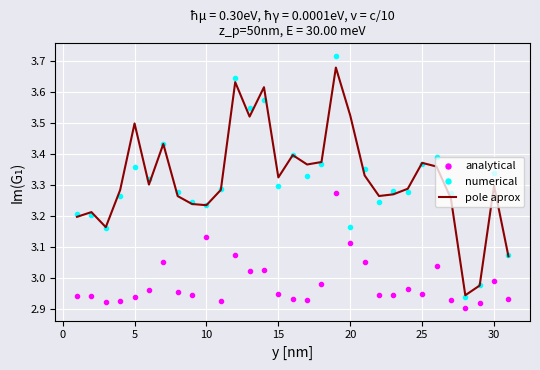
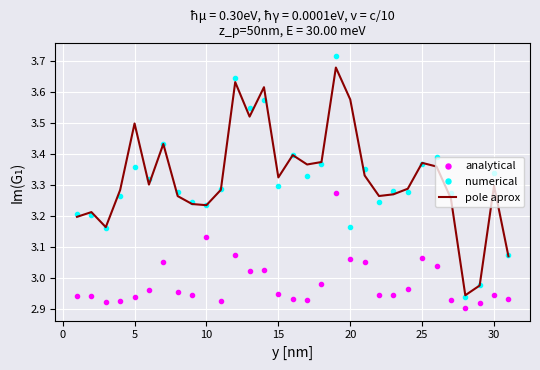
analytical, 20: 3.11 -> 3.06
pole aprox, 20: 3.52 -> 3.58
analytical, 25: 2.95 -> 3.07
analytical, 30: 2.99 -> 2.95
